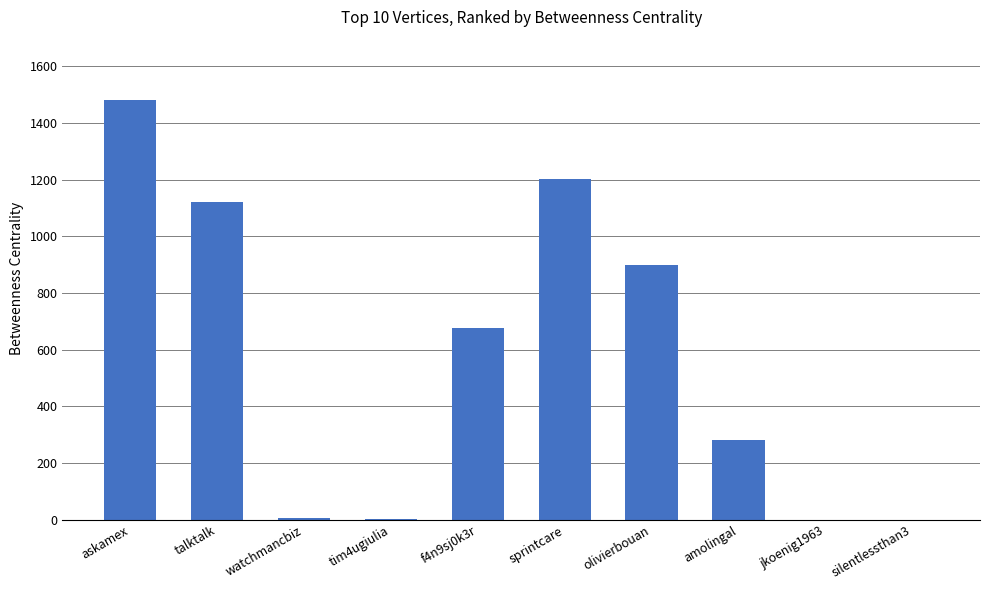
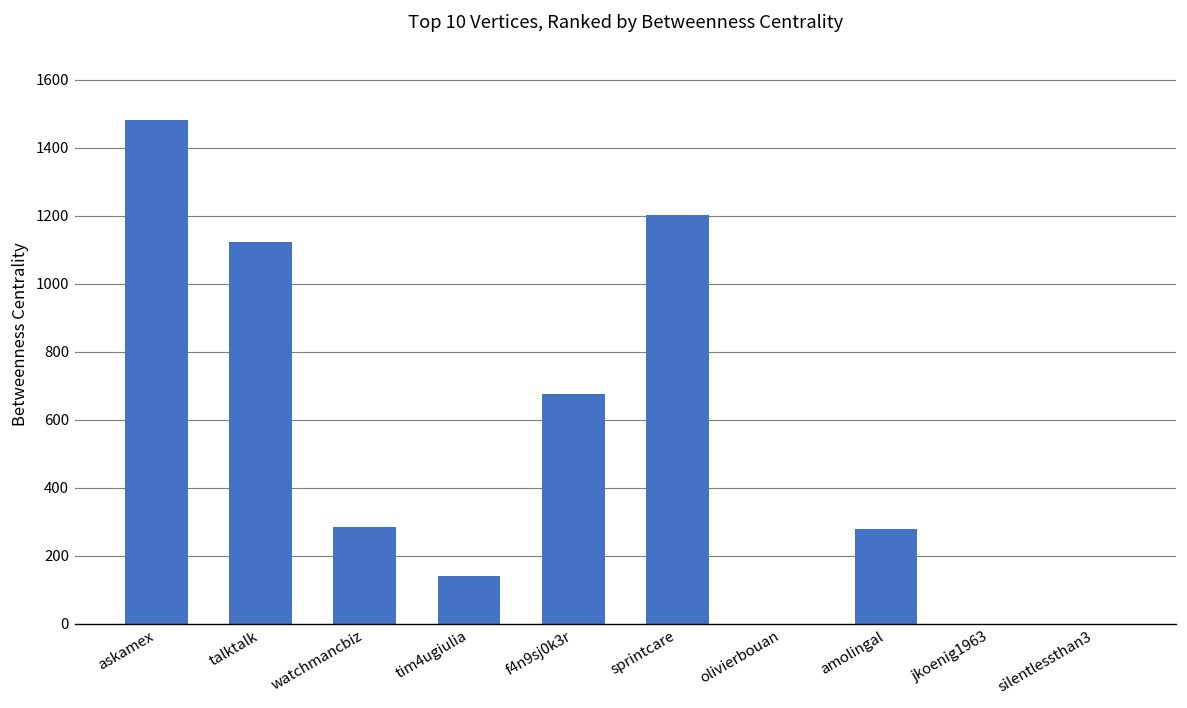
watchmancbiz: 10 -> 280
tim4ugiulia: 0 -> 140
olivierbouan: 900 -> 0
